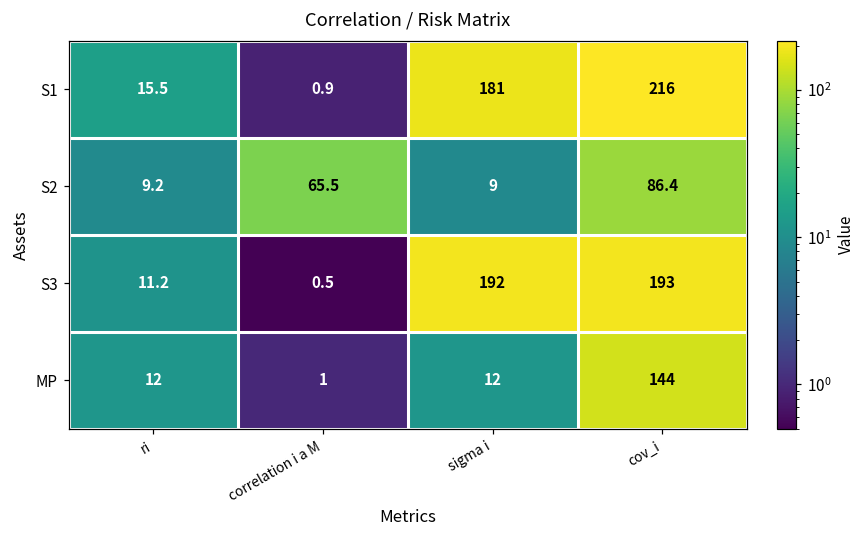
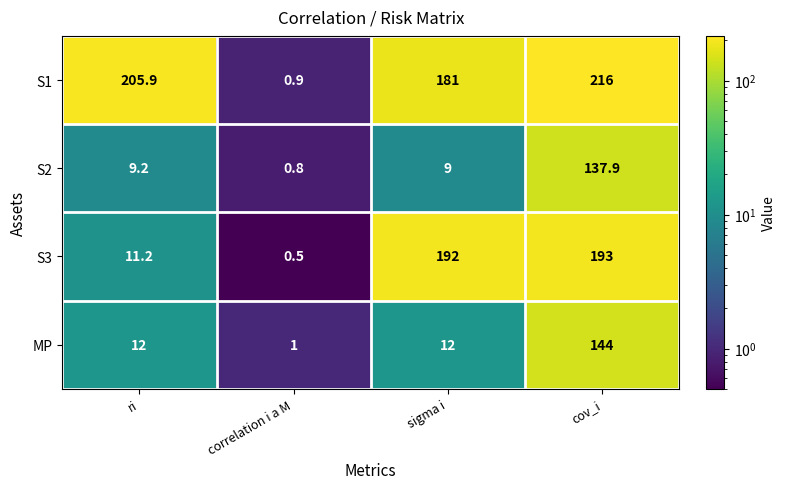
S1, ri: 15.5 -> 205.9
S2, correlation i a M: 65.5 -> 0.8
S2, cov_i: 86.4 -> 137.9
